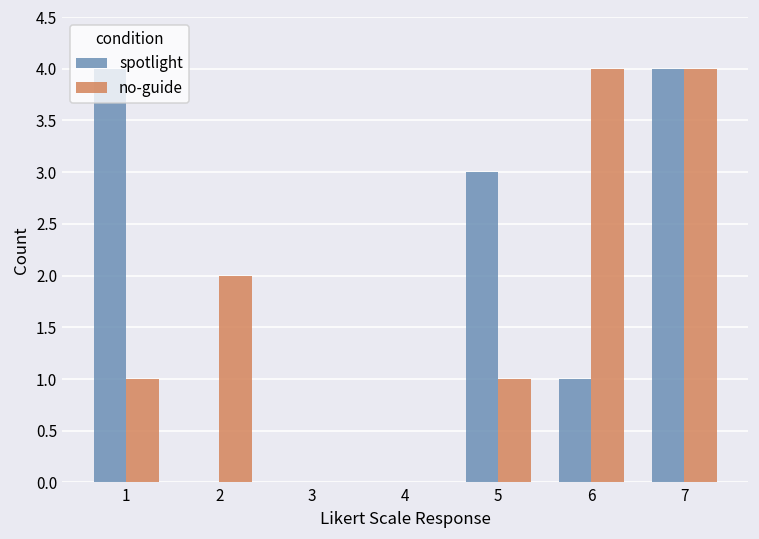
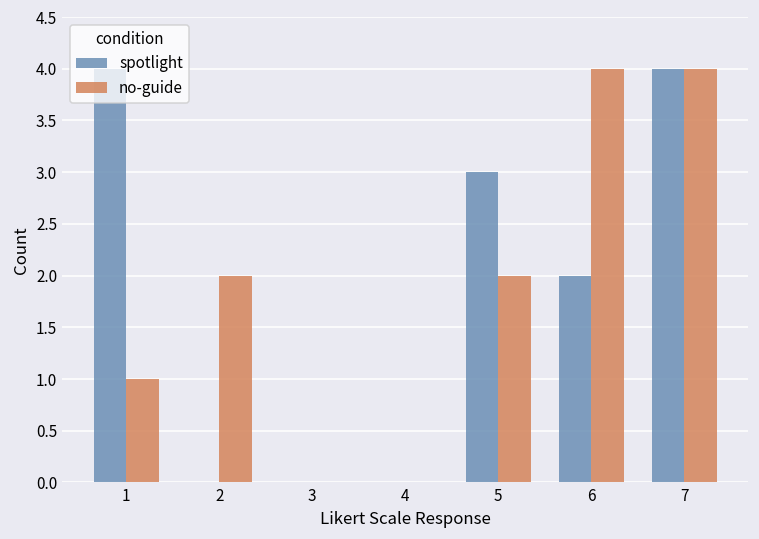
no-guide, 5: 1 -> 2
spotlight, 6: 1 -> 2
